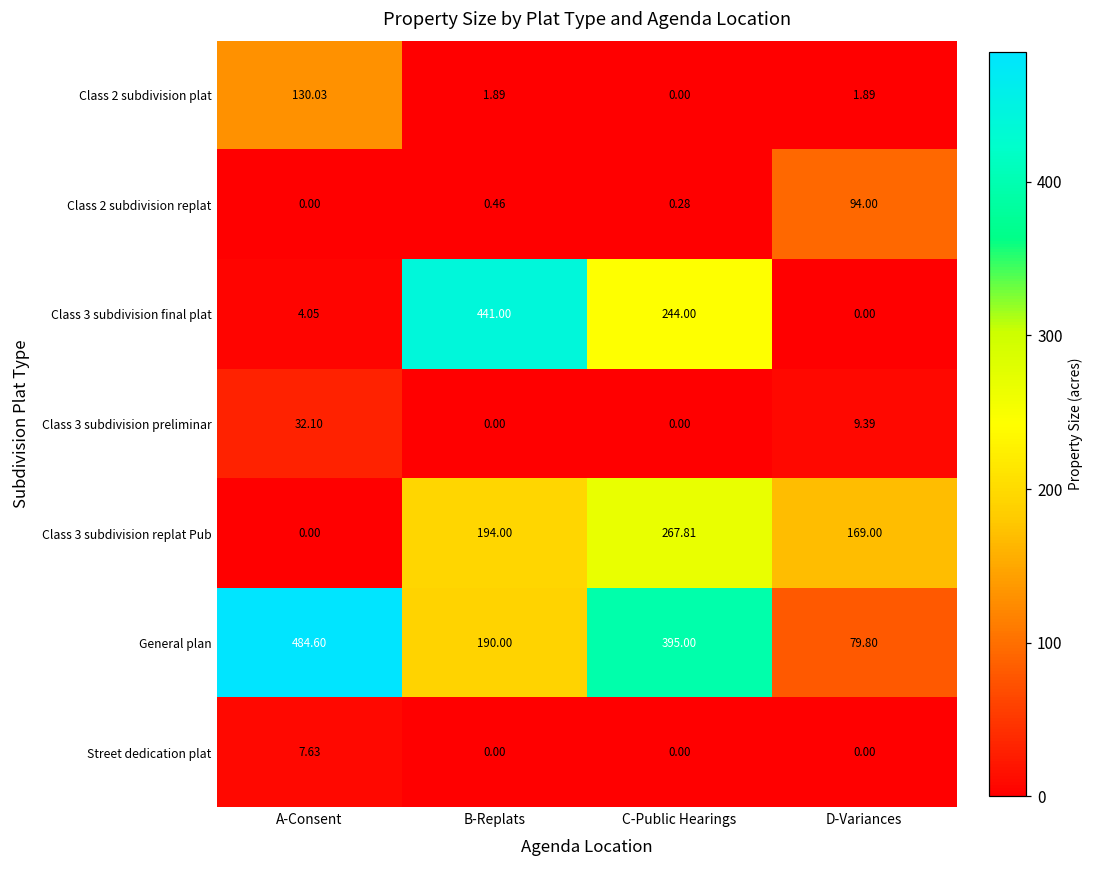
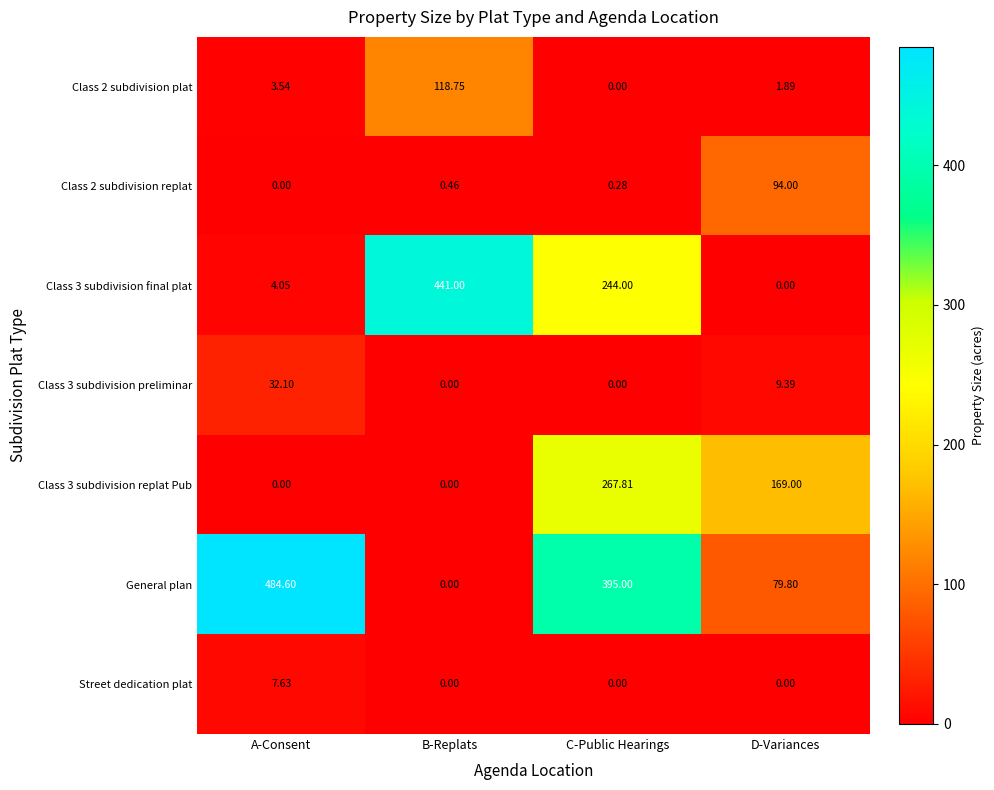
Class 2 subdivision plat, A-Consent: 130.03 -> 3.54
Class 2 subdivision plat, B-Replats: 1.89 -> 118.75
Class 3 subdivision replat Pub, B-Replats: 194.00 -> 0.00
General plan, B-Replats: 190.00 -> 0.00
